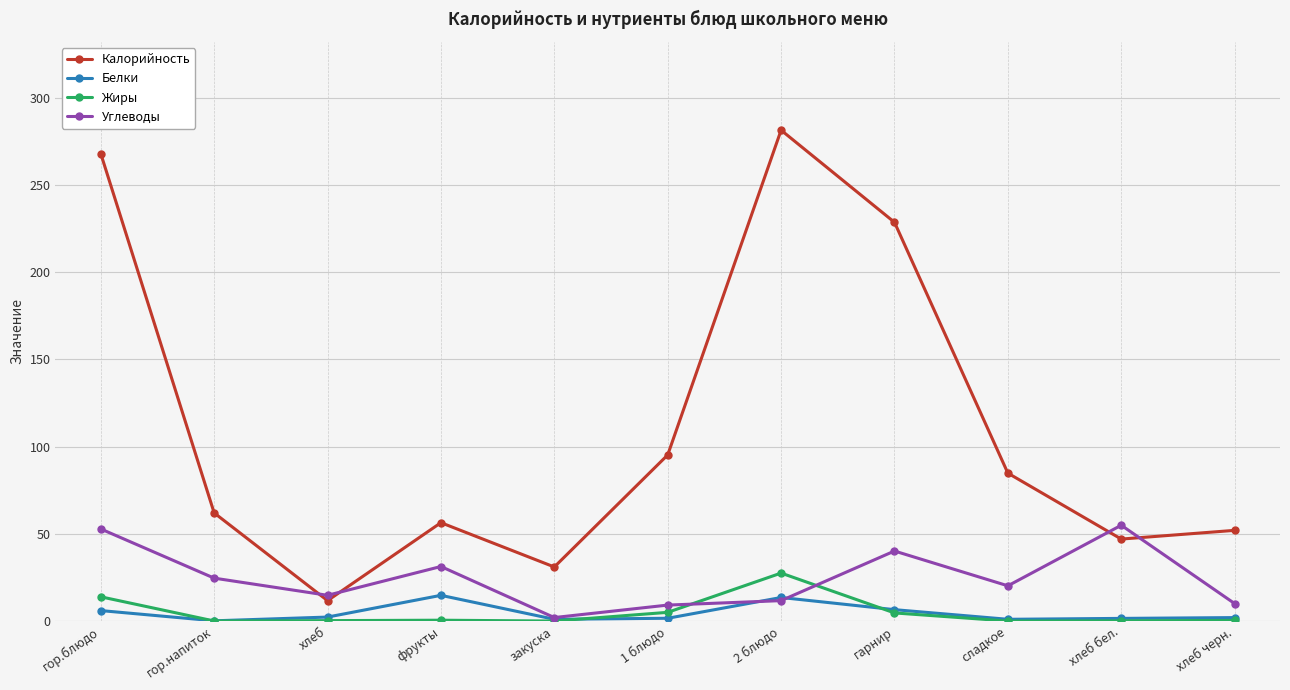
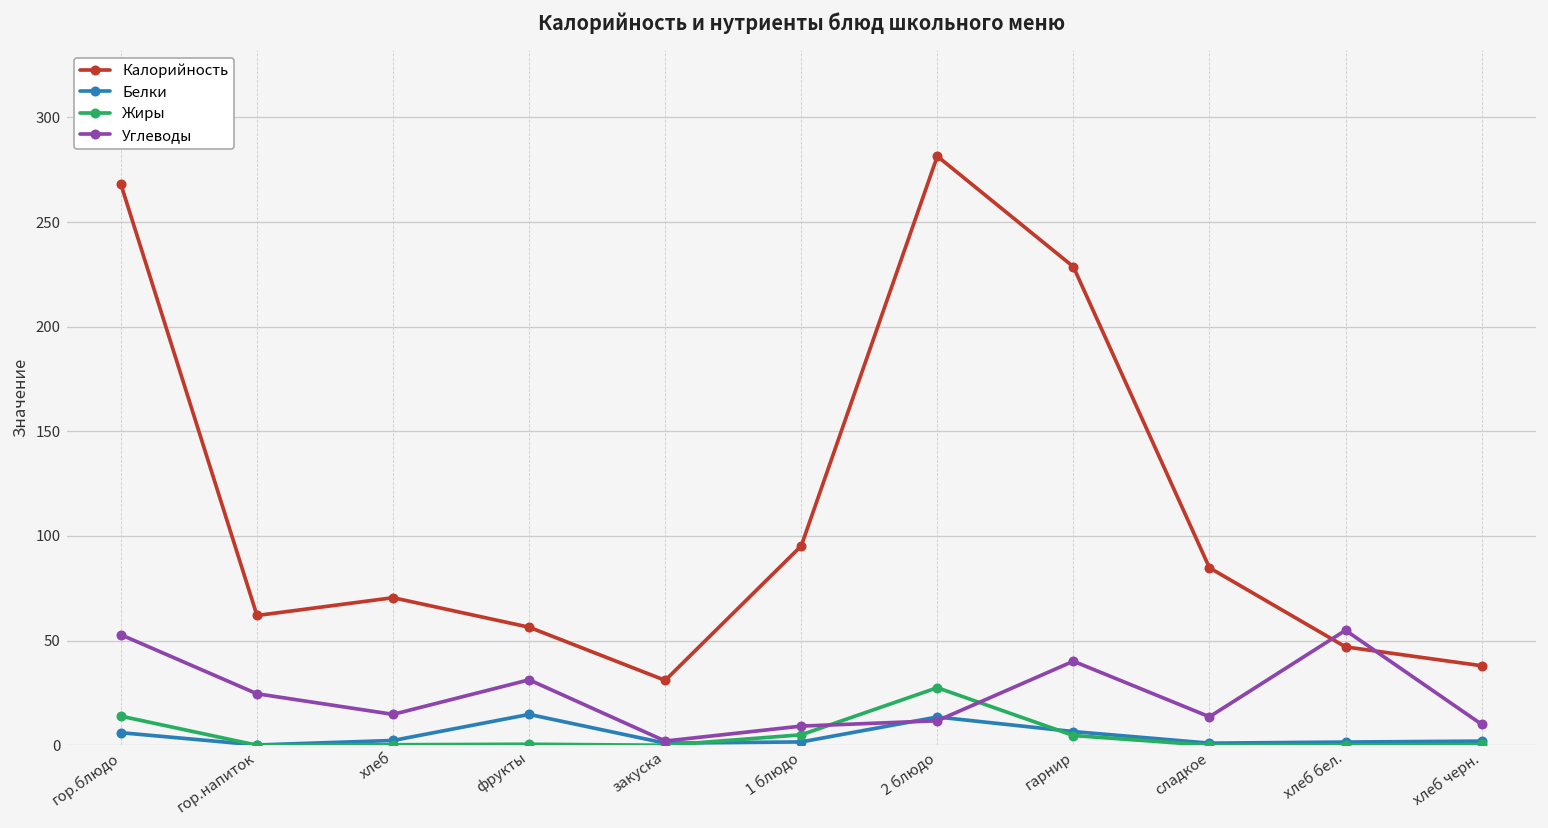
Калорийность, хлеб: 12 -> 71
Углеводы, сладкое: 20 -> 14
Калорийность, хлеб черн.: 52 -> 38
